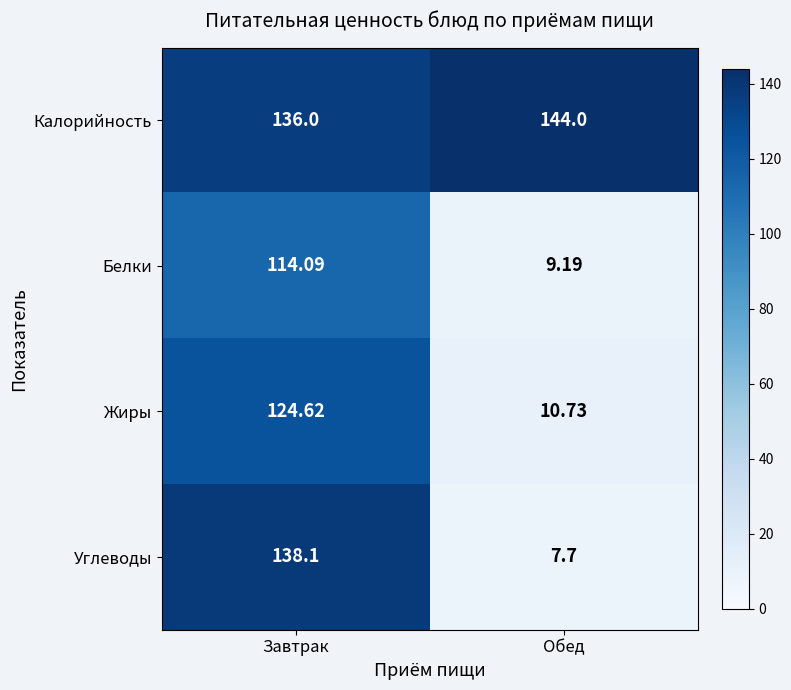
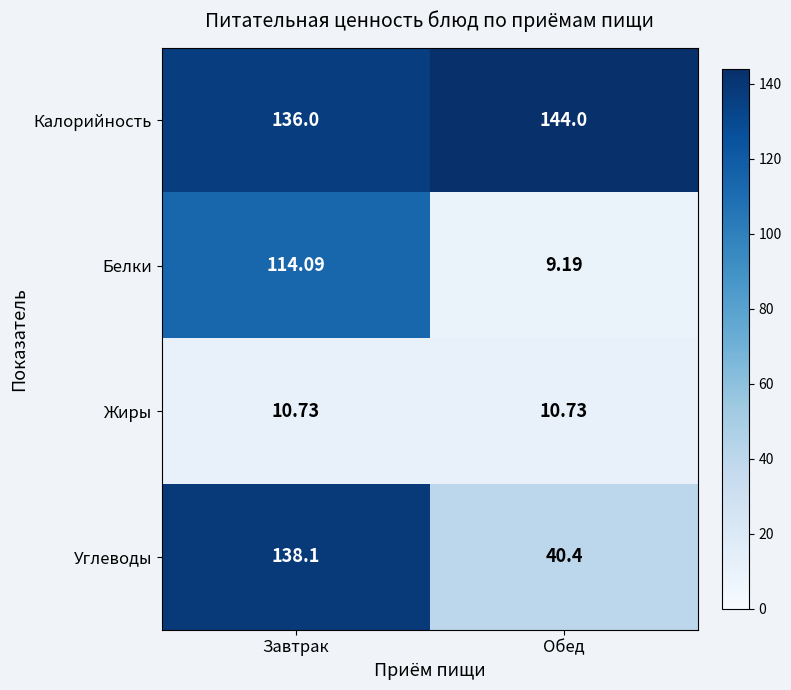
Жиры, Завтрак: 124.62 -> 10.73
Углеводы, Обед: 7.7 -> 40.4
